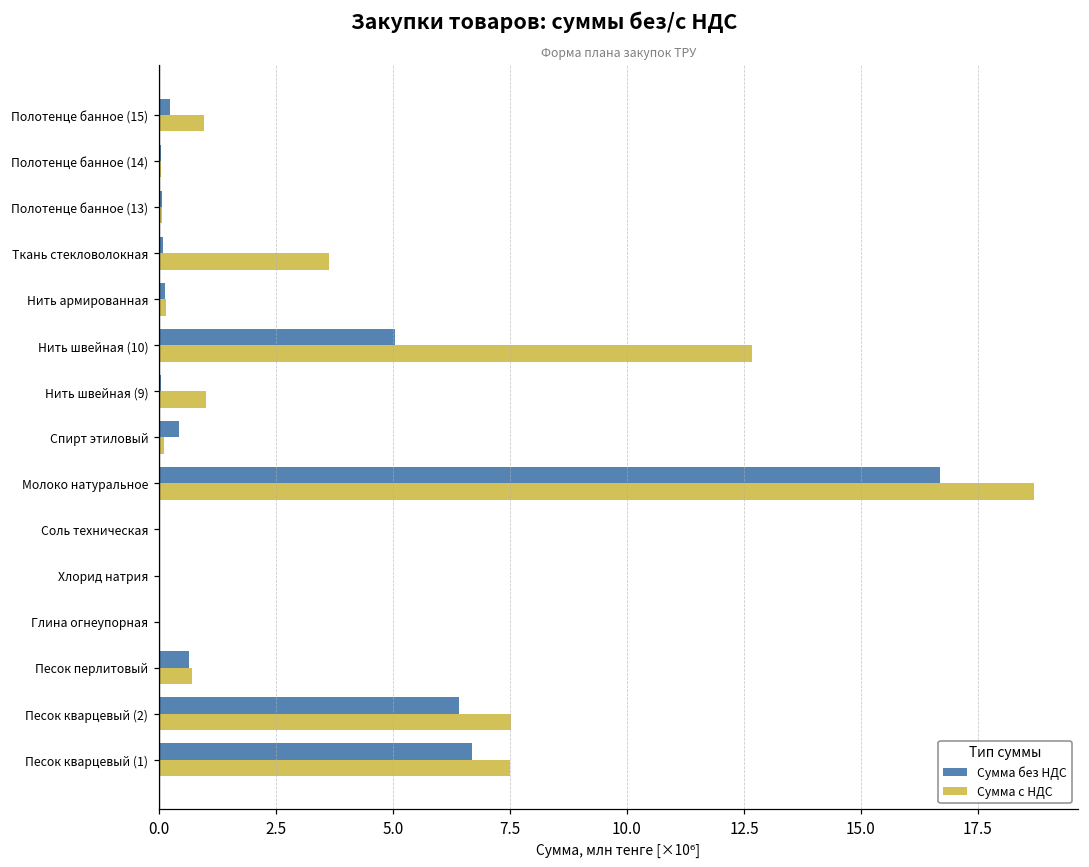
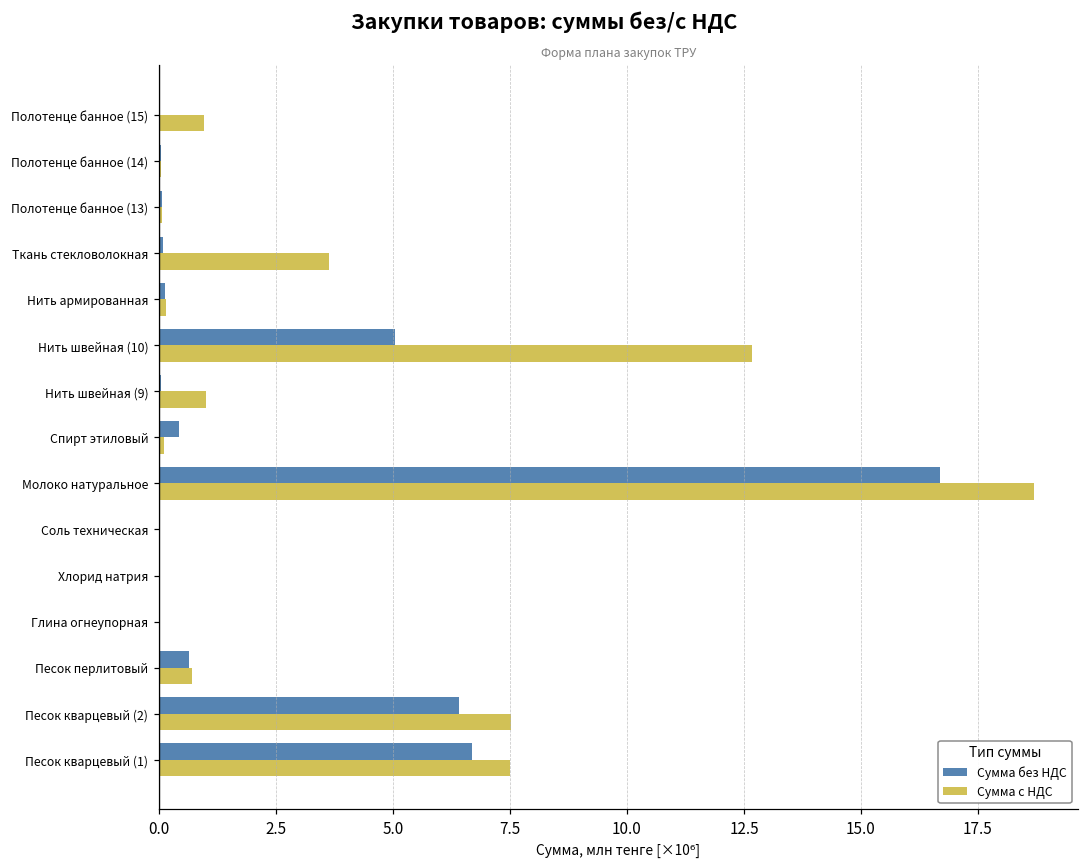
Сумма без НДС, Полотенце банное (15): 0.2 -> 0.0
